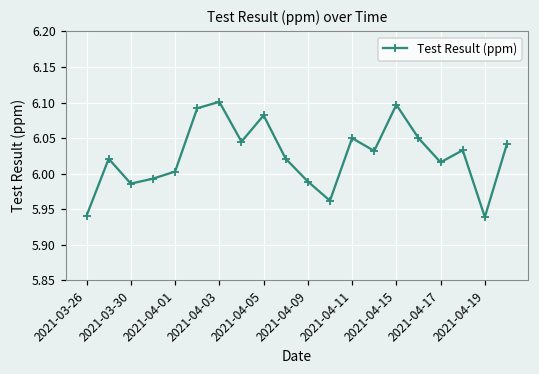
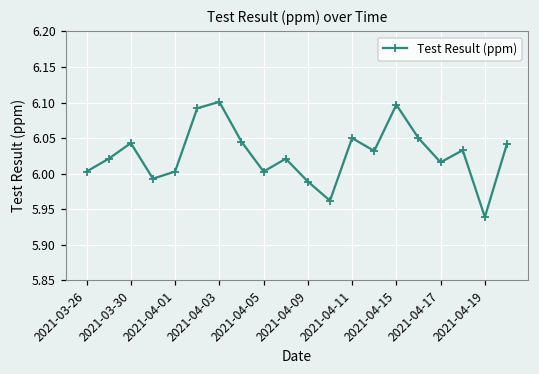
2021-03-26: 5.94 -> 6.00
2021-03-30: 5.99 -> 6.04
2021-04-05: 6.08 -> 6.00
